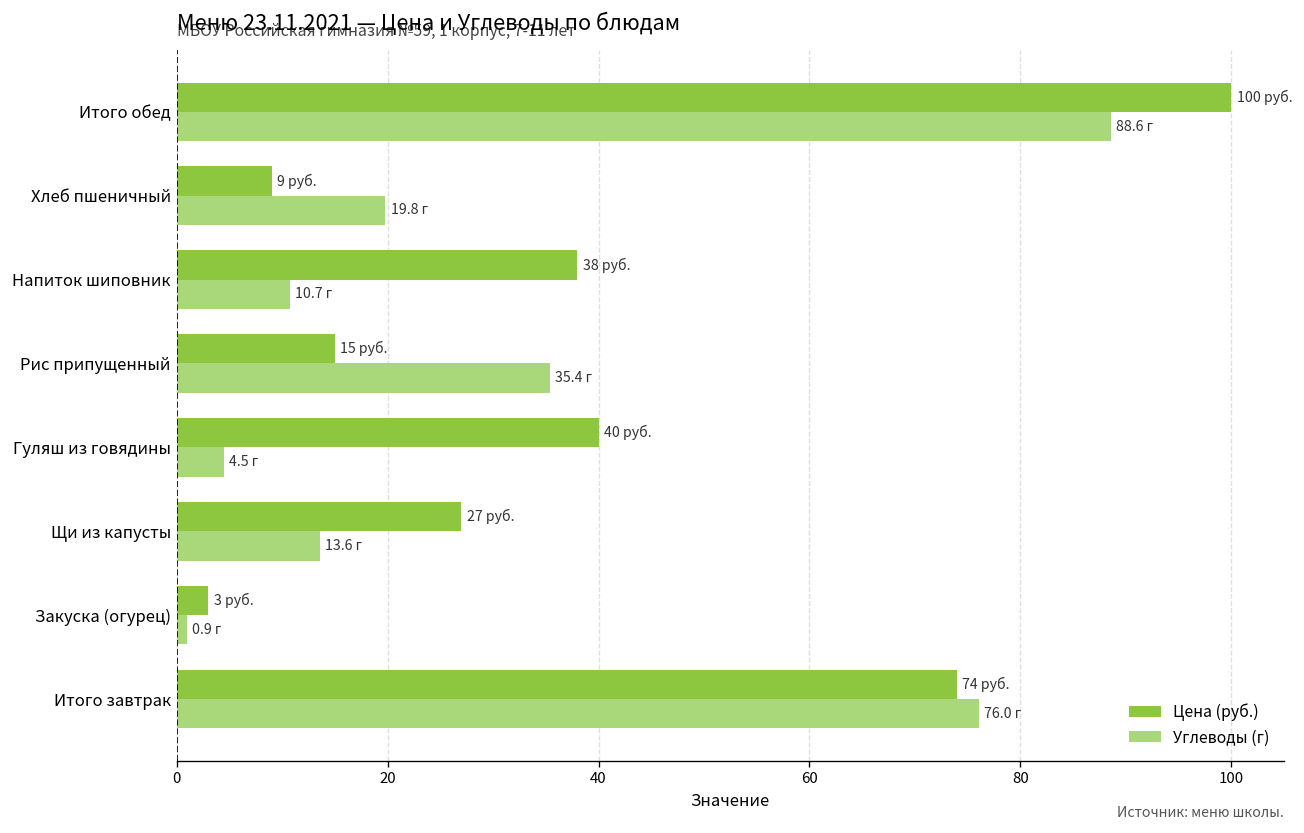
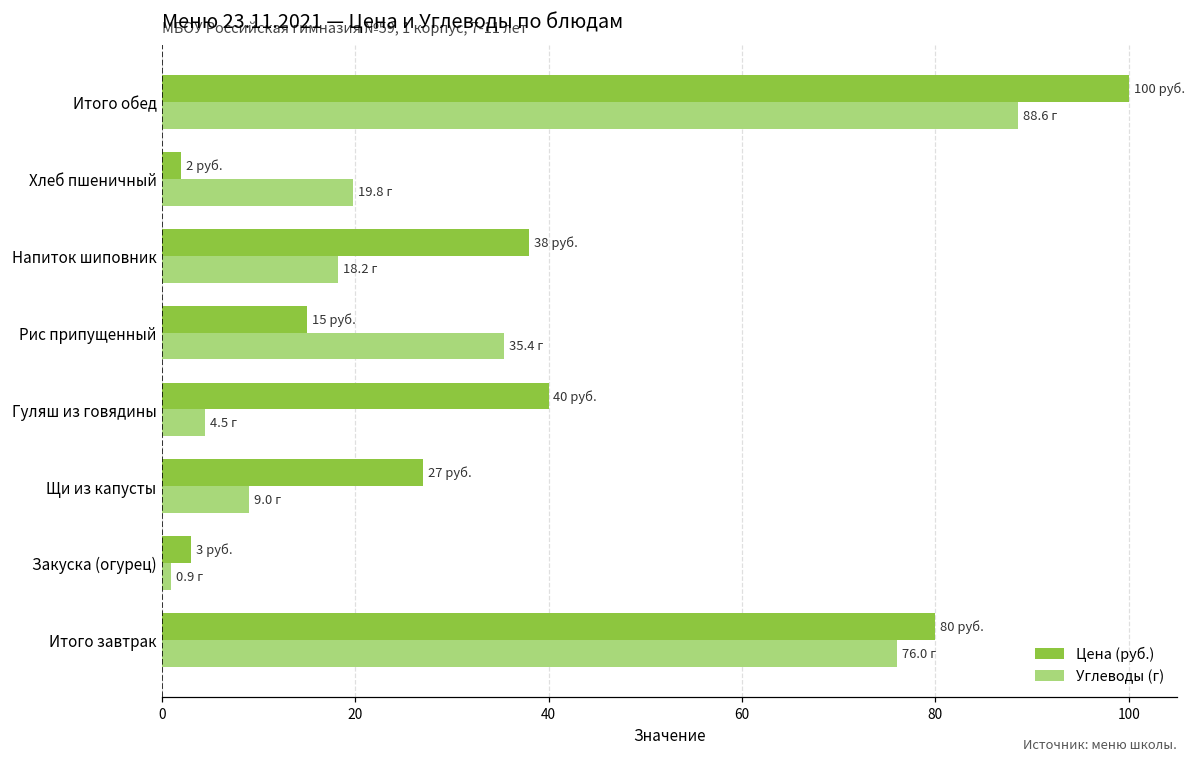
Цена (руб.), Хлеб пшеничный: 9 -> 2
Углеводы (г), Напиток шиповник: 10.7 -> 18.2
Углеводы (г), Щи из капусты: 13.6 -> 9.0
Цена (руб.), Итого завтрак: 74 -> 80
